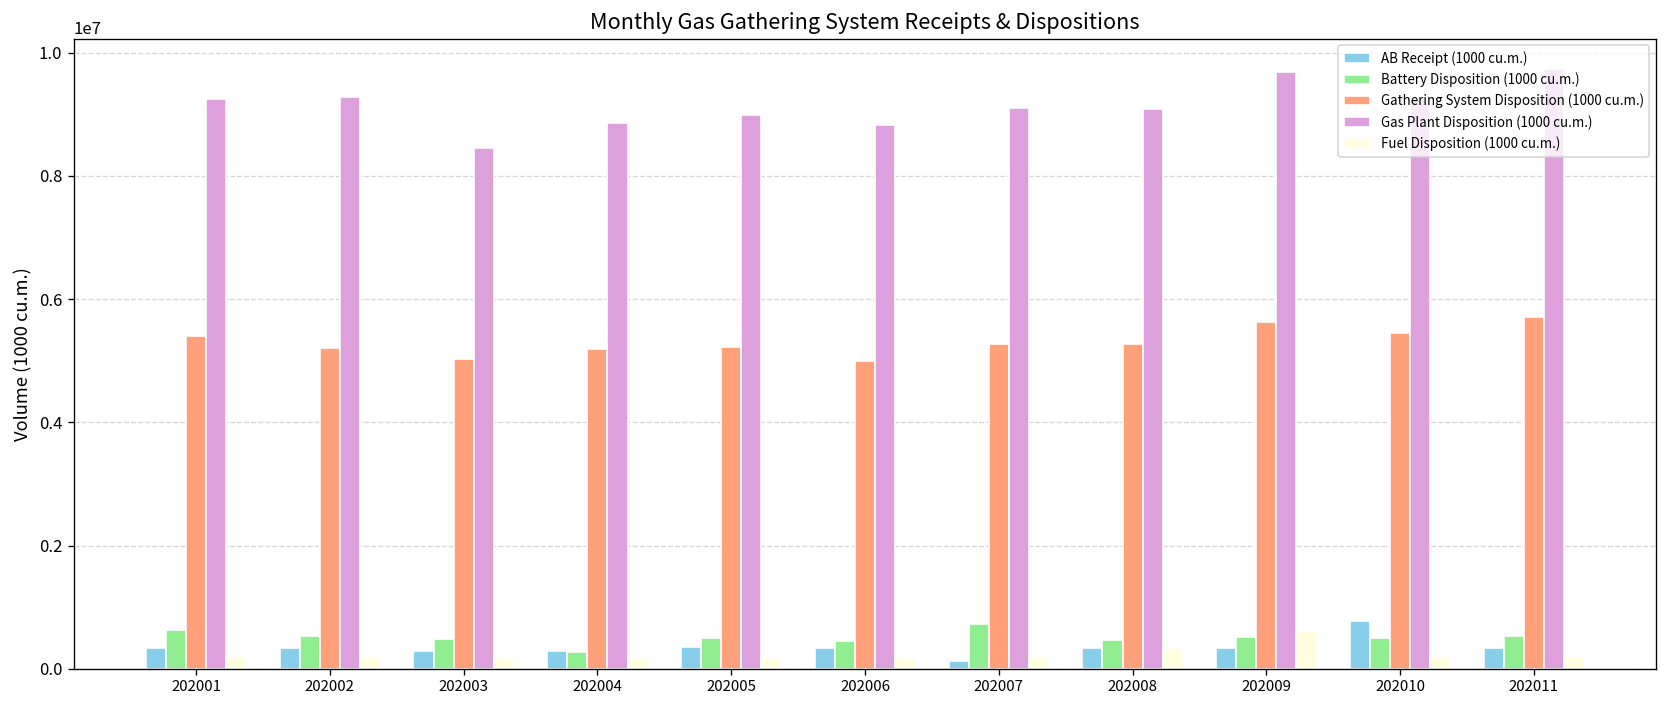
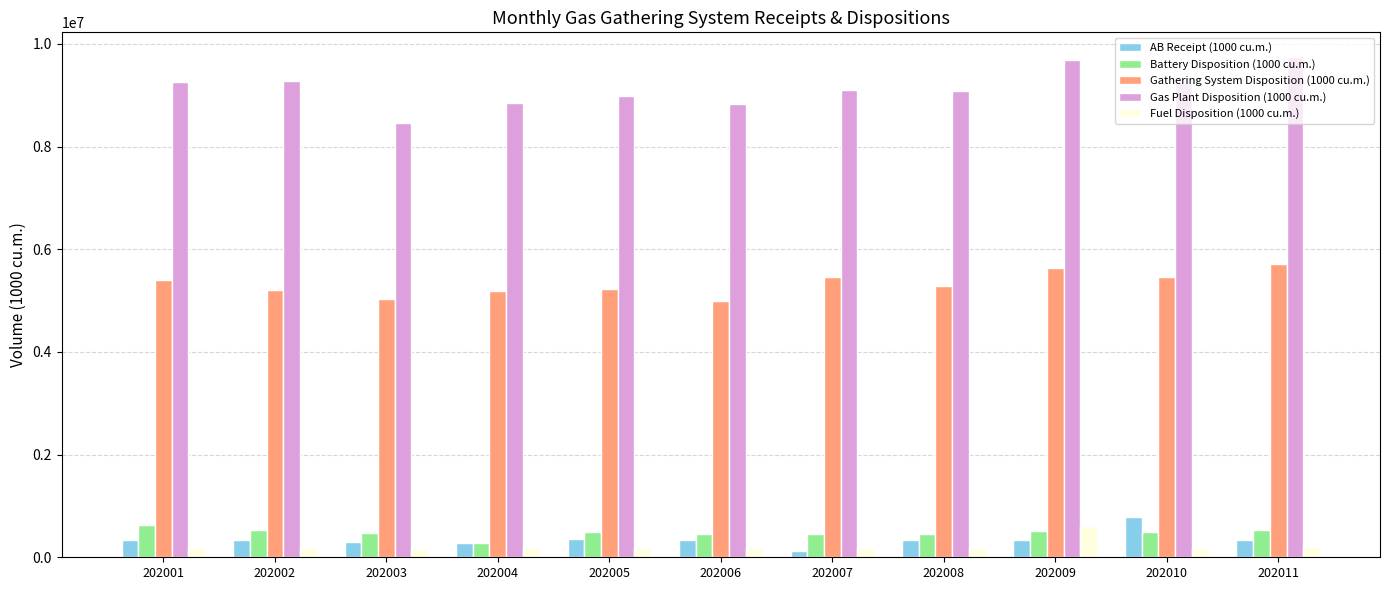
Battery Disposition (1000 cu.m.), 202007: 700000 -> 500000
Gathering System Disposition (1000 cu.m.), 202007: 5300000 -> 5500000
Fuel Disposition (1000 cu.m.), 202008: 300000 -> 200000
